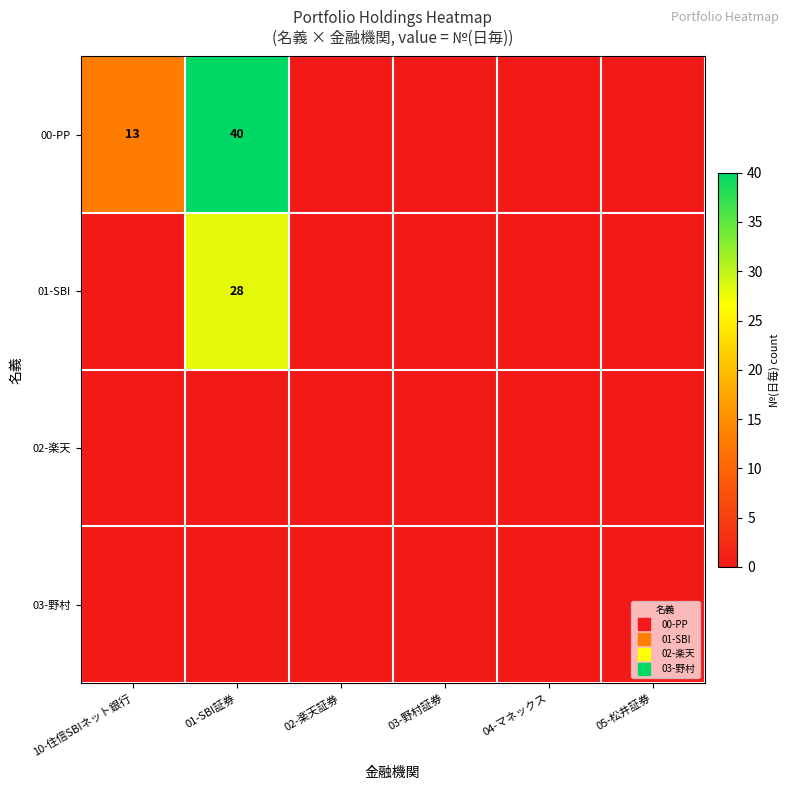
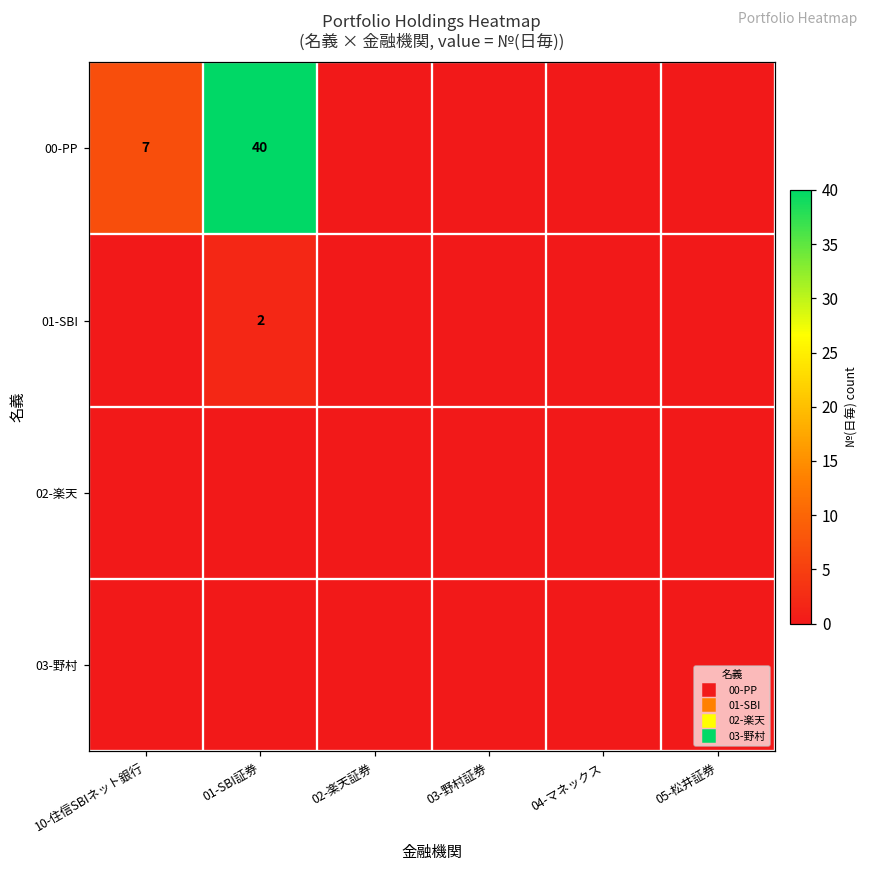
00-PP, 10-住信SBIネット銀行: 13 -> 7
01-SBI, 01-SBI証券: 28 -> 2
